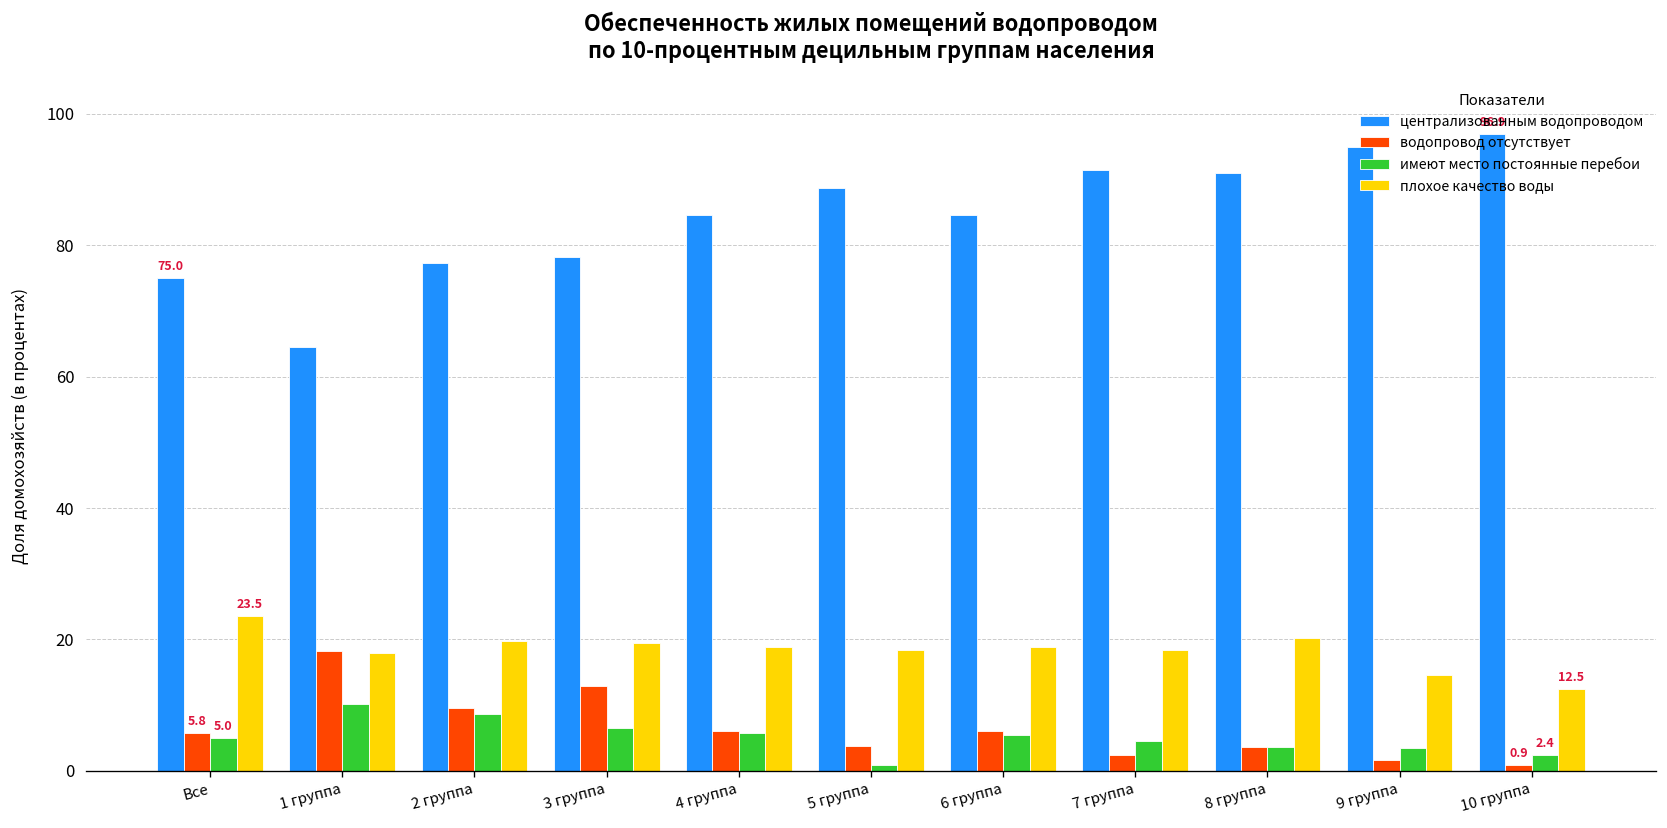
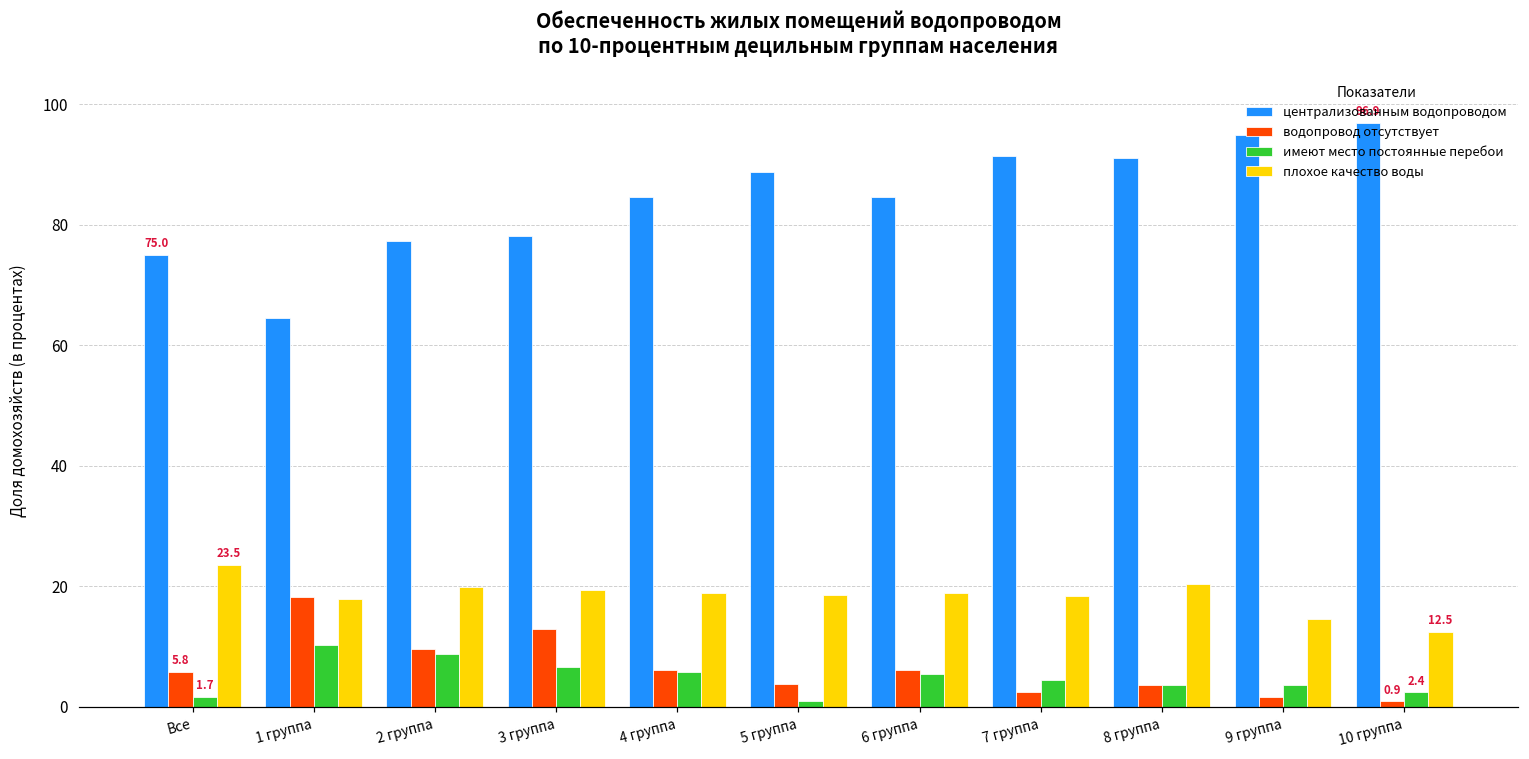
имеют место постоянные перебои, Все: 5.0 -> 1.7
